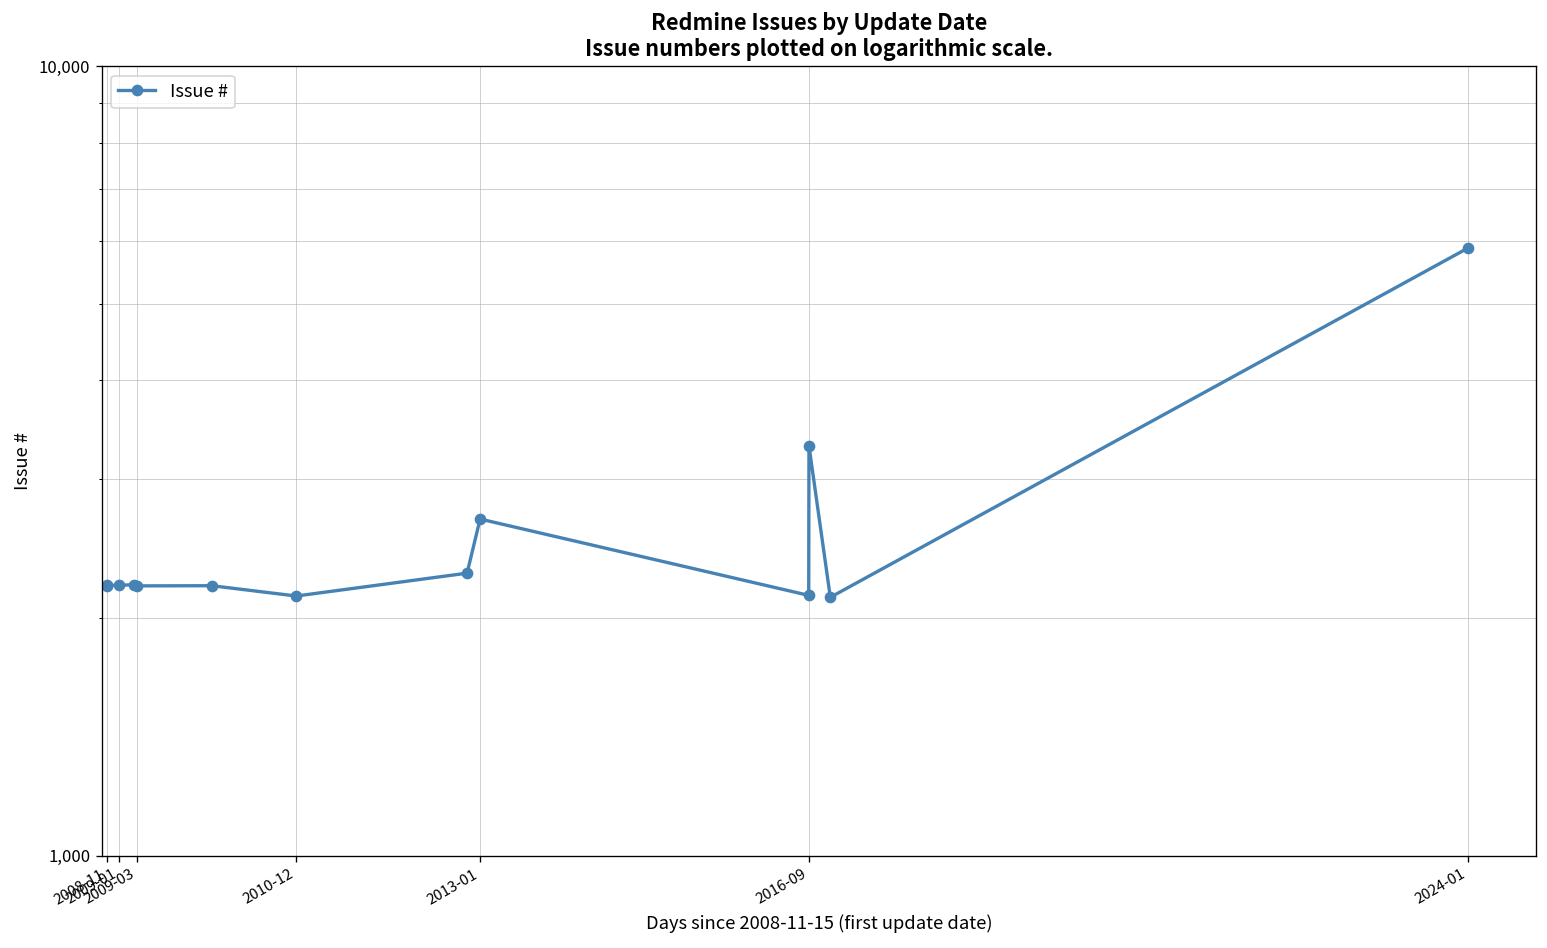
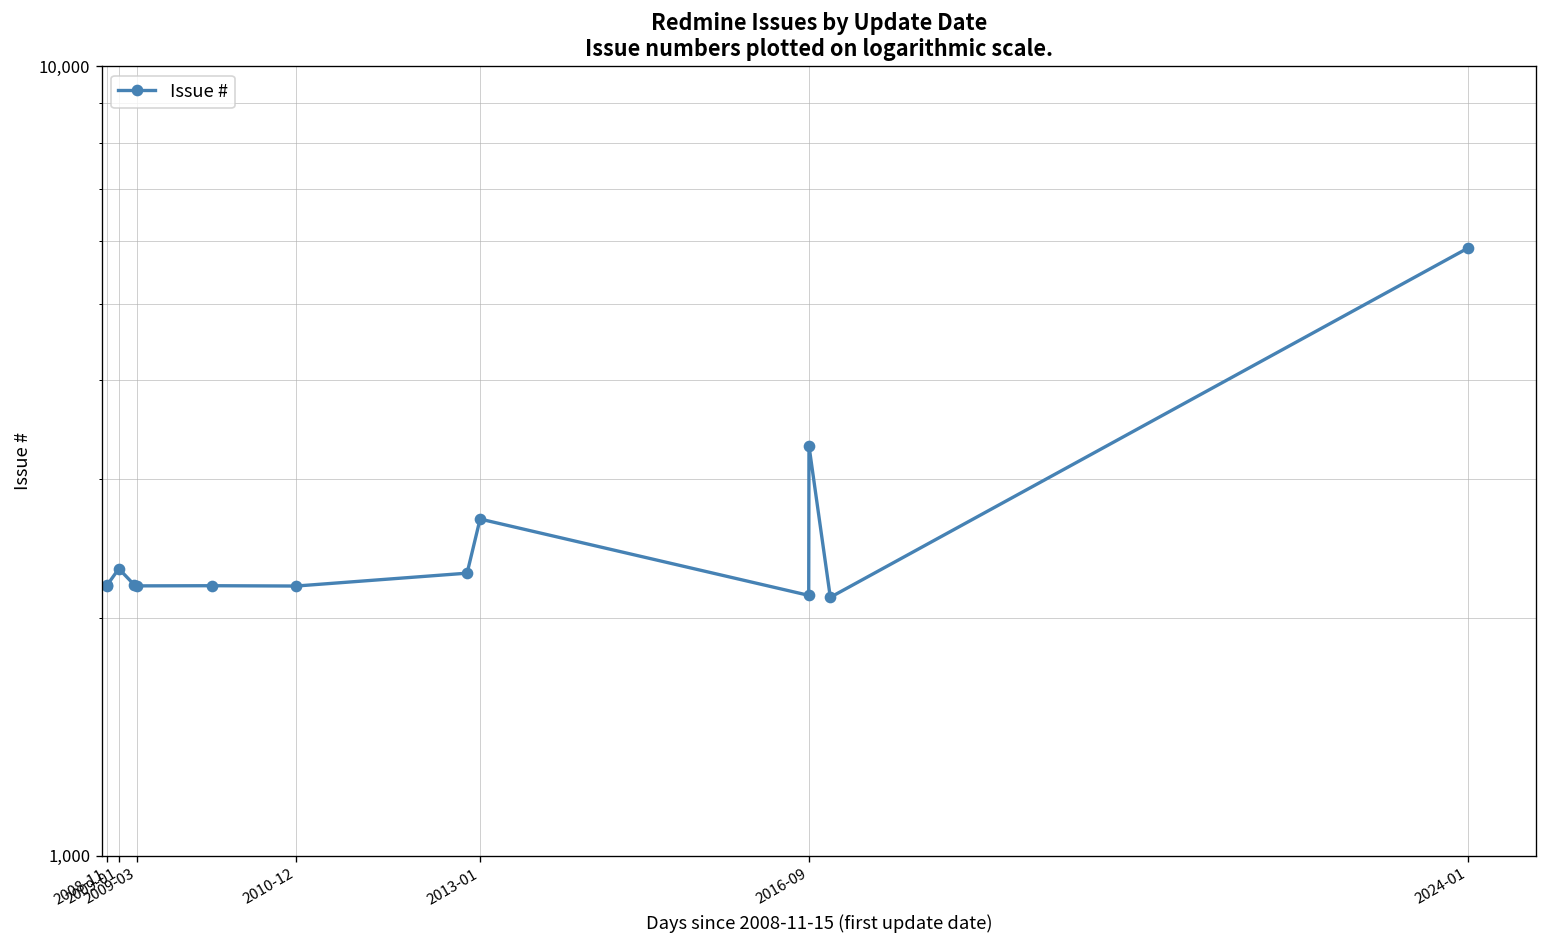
2009-01: 2,200 -> 2,310
2010-12: 2,130 -> 2,200
